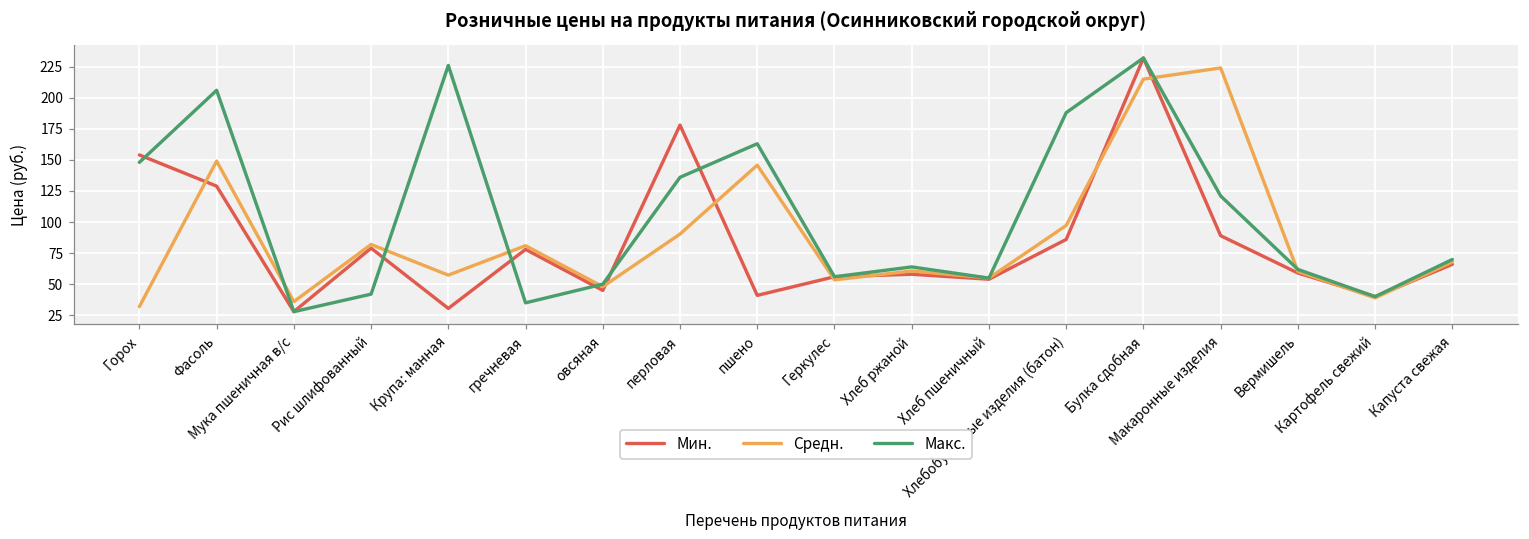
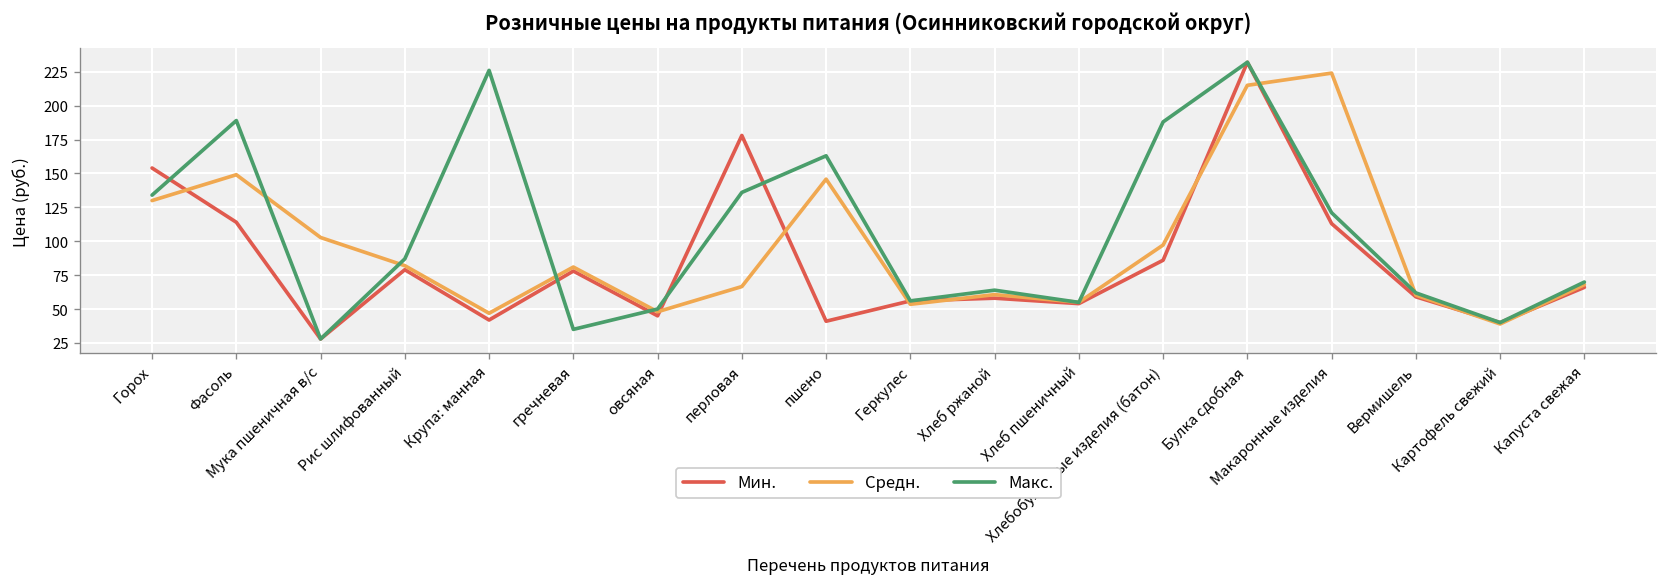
Средн., Горох: 32 -> 130
Макс., Горох: 148 -> 134
Мин., Фасоль: 129 -> 114
Макс., Фасоль: 206 -> 189
Средн., Мука пшеничная в/с: 36 -> 103
Макс., Рис шлифованный: 42 -> 87
Мин., Крупа: манная: 31 -> 42
Средн., Крупа: манная: 57 -> 47
Средн., перловая: 90 -> 67
Мин., Макаронные изделия: 89 -> 113
